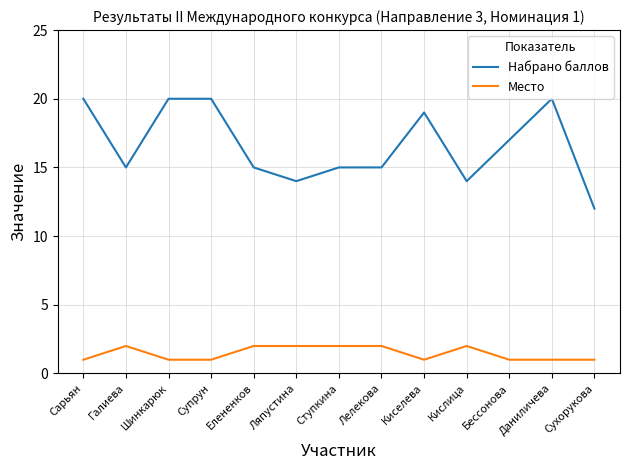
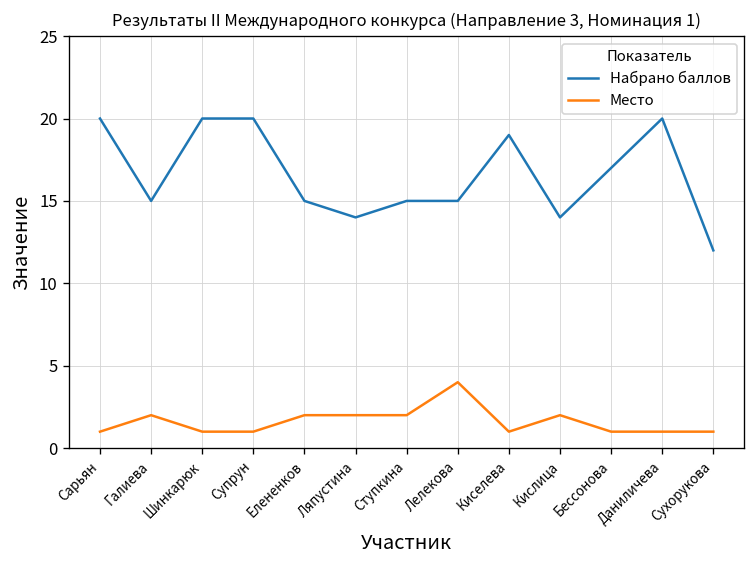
Место, Лелекова: 2 -> 4
